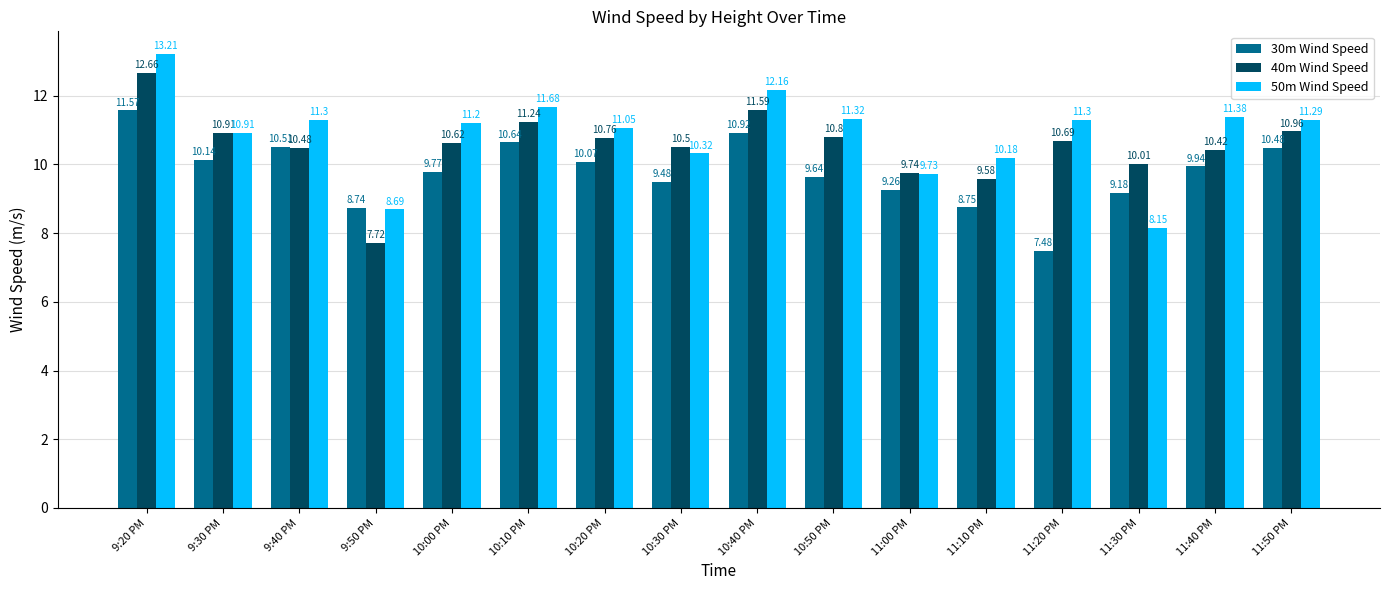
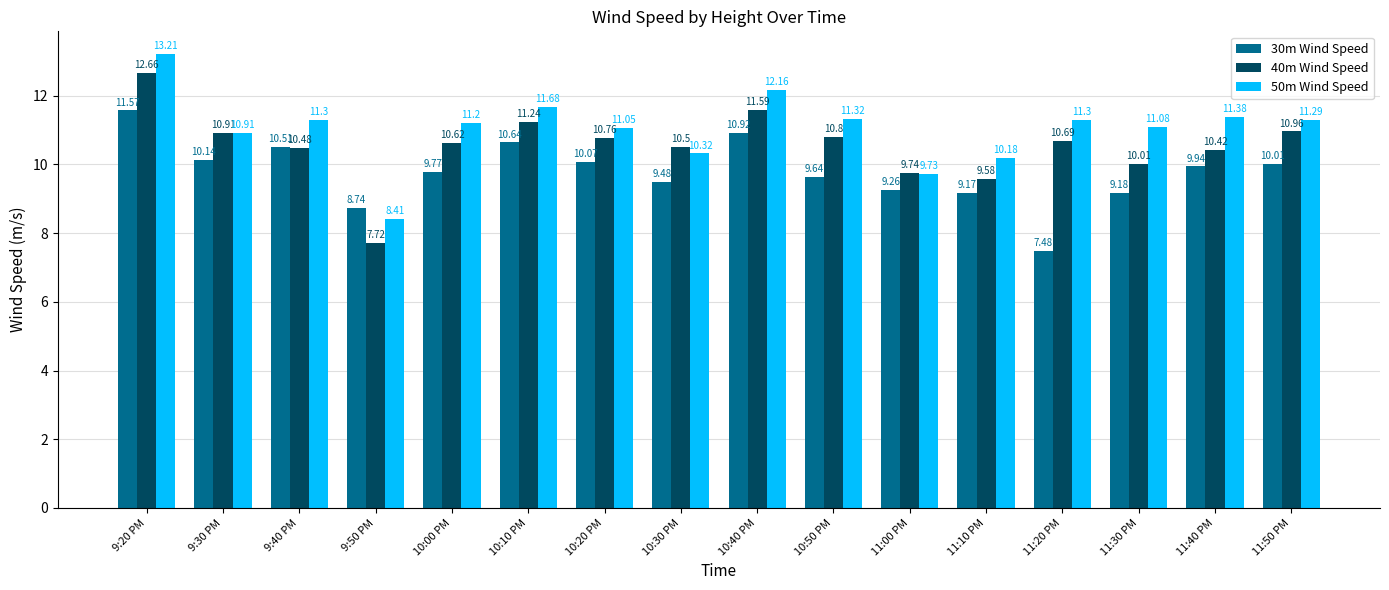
50m Wind Speed, 9:50 PM: 8.69 -> 8.41
30m Wind Speed, 11:10 PM: 8.75 -> 9.17
50m Wind Speed, 11:30 PM: 8.15 -> 11.08
30m Wind Speed, 11:50 PM: 10.48 -> 10.01
